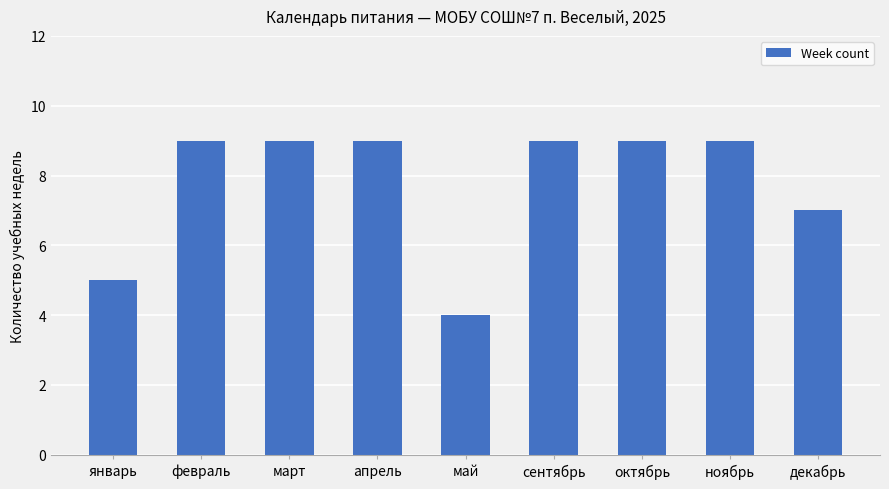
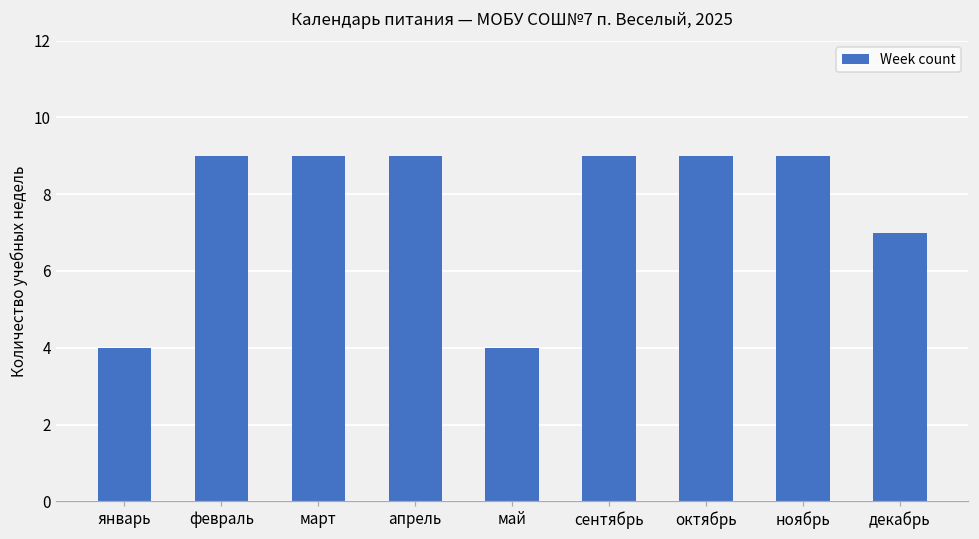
январь: 5 -> 4
